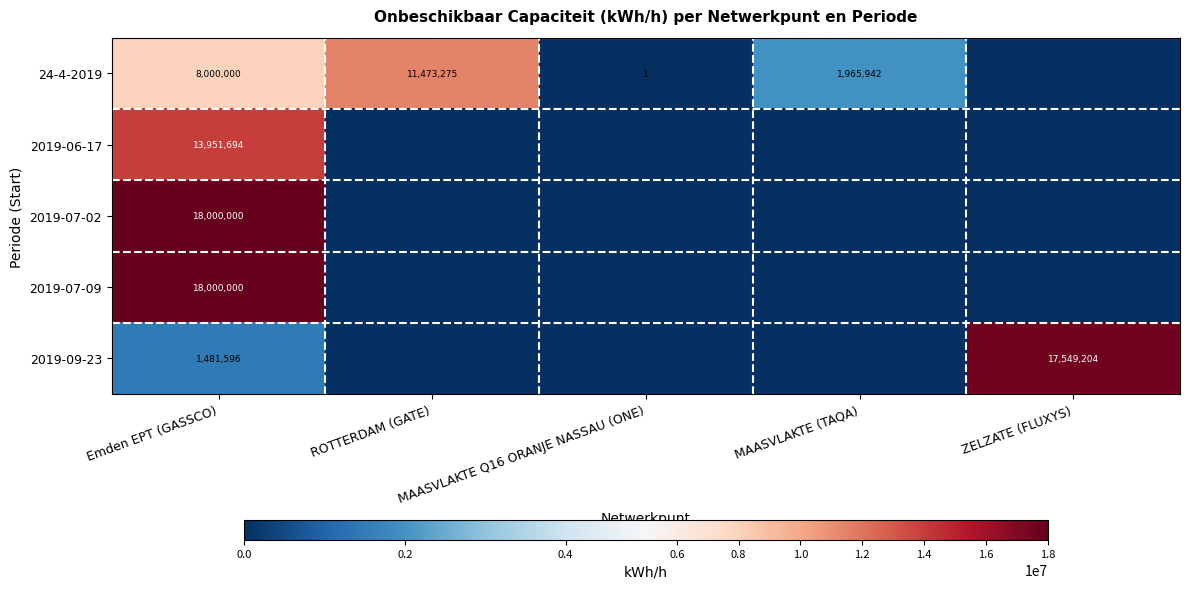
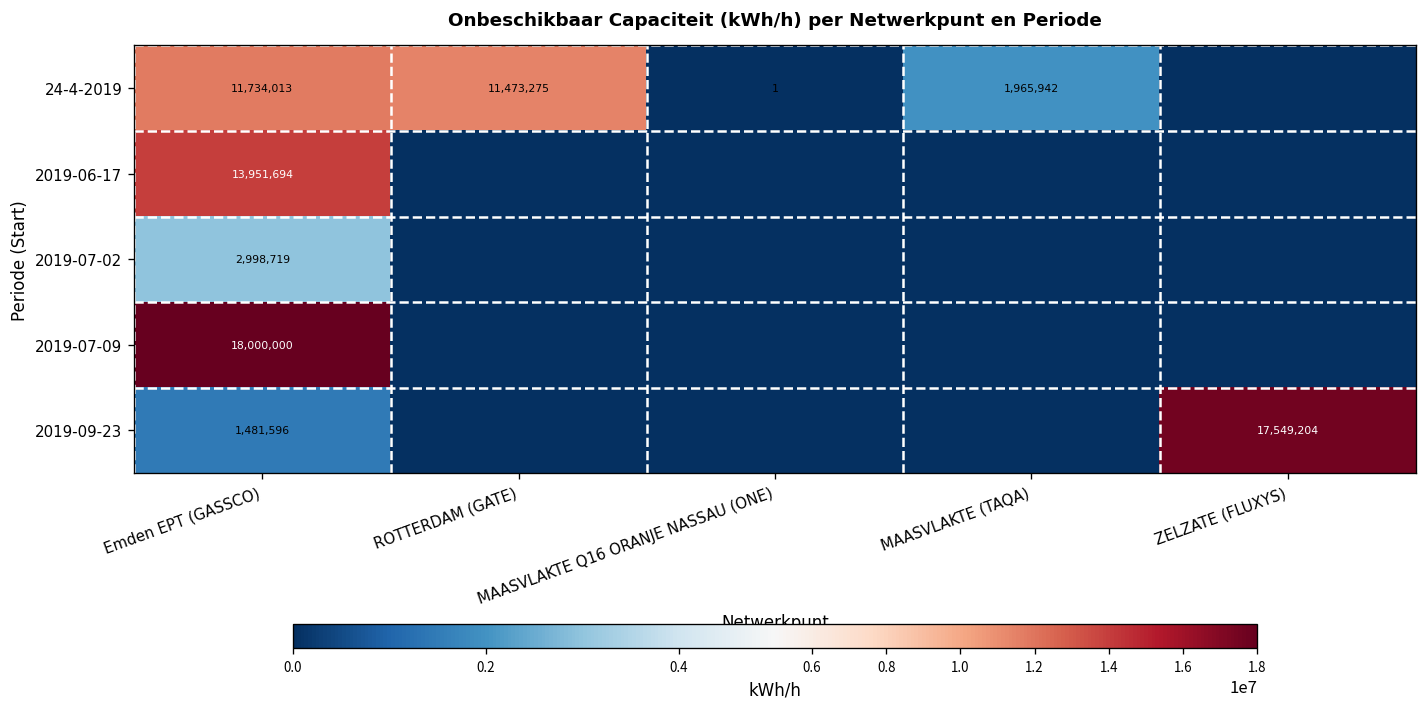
24-4-2019, Emden EPT (GASSCO): 8,000,000 -> 11,734,013
2019-07-02, Emden EPT (GASSCO): 18,000,000 -> 2,998,719
